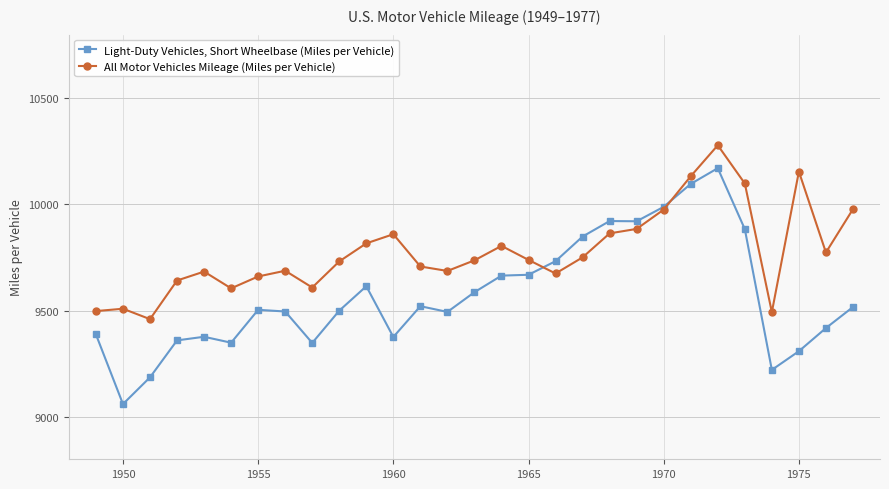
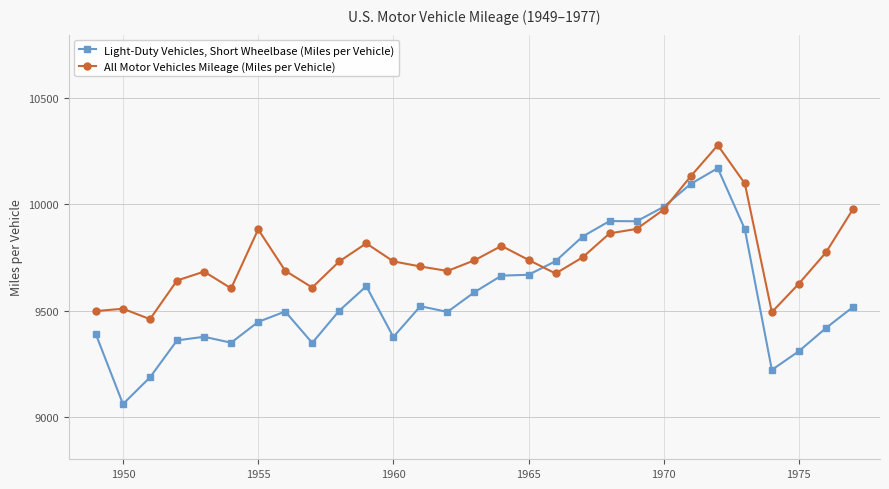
Light-Duty Vehicles, Short Wheelbase (Miles per Vehicle), 1955: 9500 -> 9450
All Motor Vehicles Mileage (Miles per Vehicle), 1955: 9660 -> 9880
All Motor Vehicles Mileage (Miles per Vehicle), 1960: 9860 -> 9730
All Motor Vehicles Mileage (Miles per Vehicle), 1975: 10160 -> 9630
